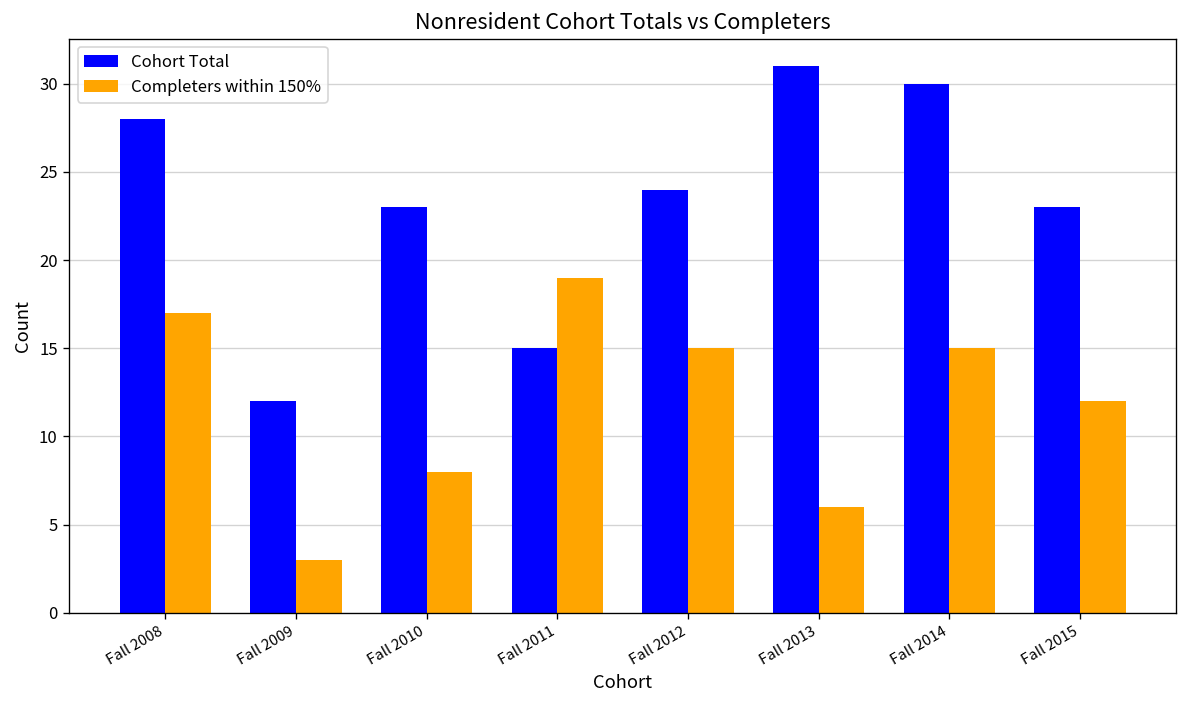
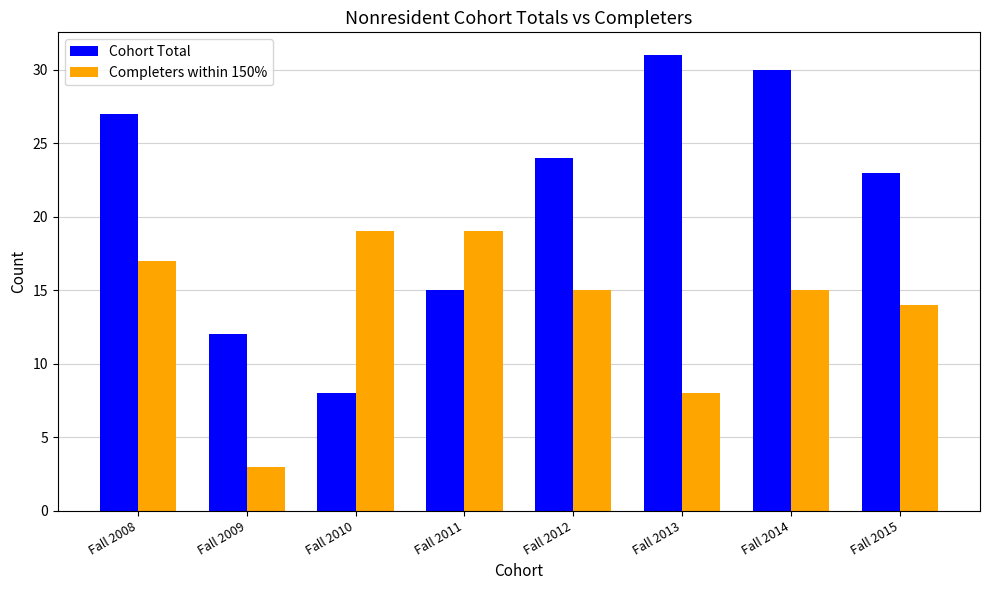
Cohort Total, Fall 2008: 28 -> 27
Cohort Total, Fall 2010: 23 -> 8
Completers within 150%, Fall 2010: 8 -> 19
Completers within 150%, Fall 2013: 6 -> 8
Completers within 150%, Fall 2015: 12 -> 14
